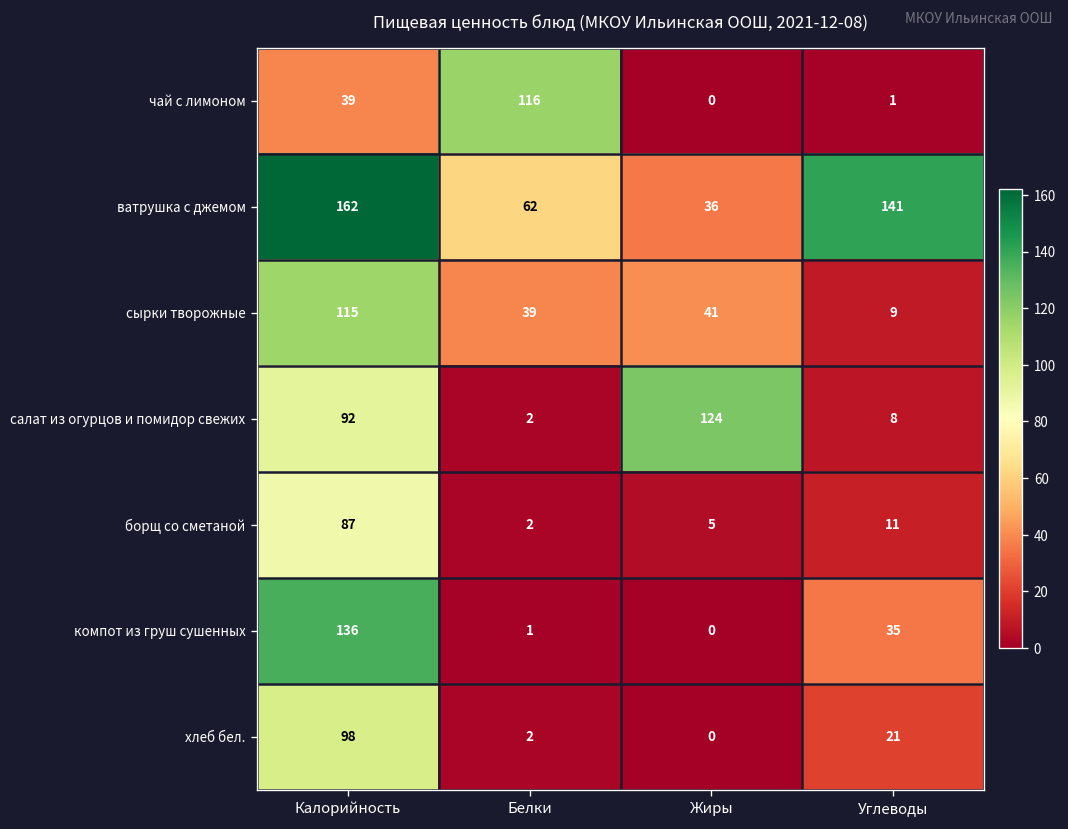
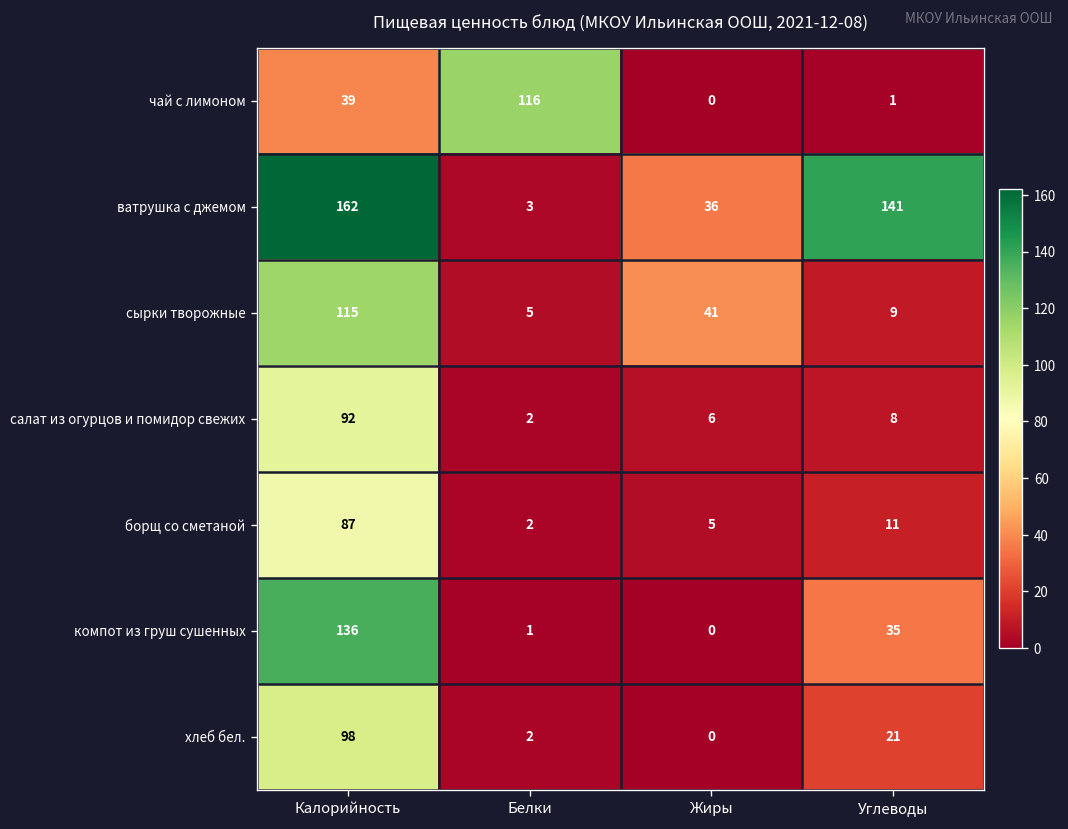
ватрушка с джемом, Белки: 62 -> 3
сырки творожные, Белки: 39 -> 5
салат из огурцов и помидор свежих, Жиры: 124 -> 6
